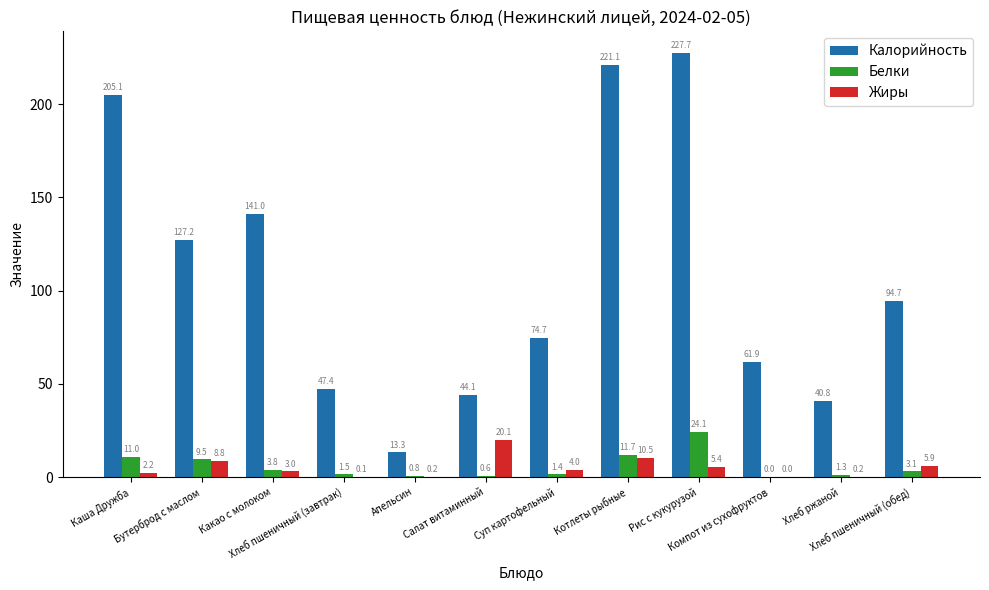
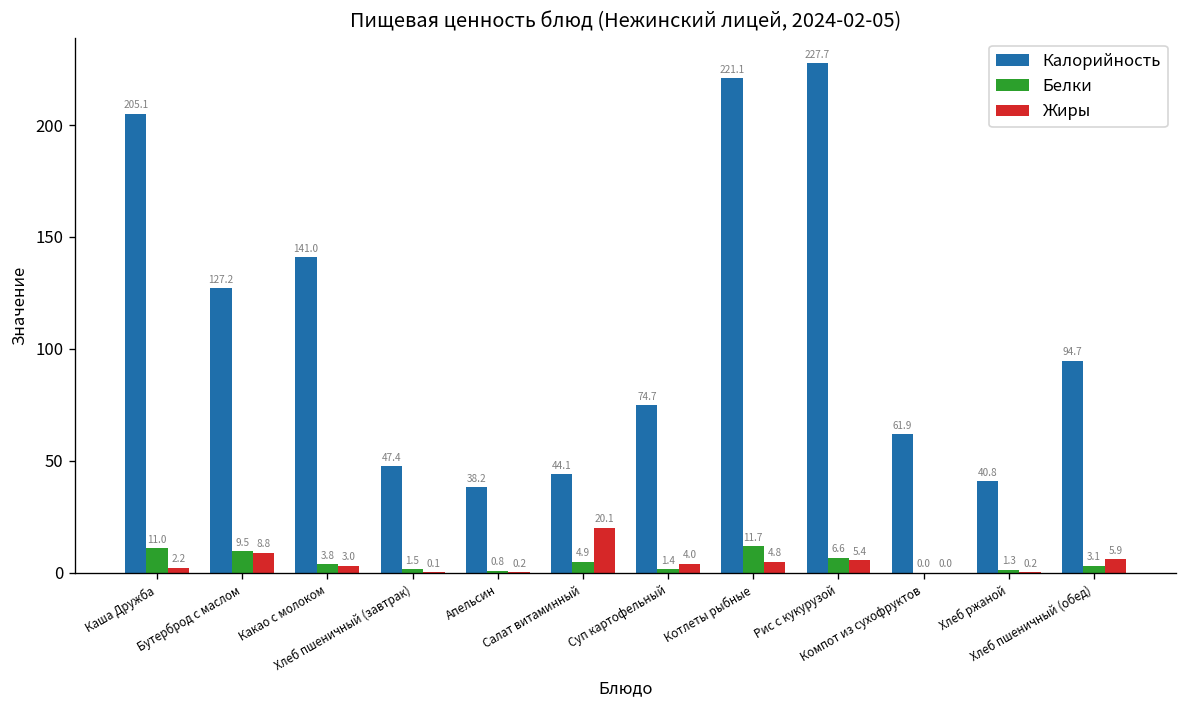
Калорийность, Апельсин: 13.3 -> 38.2
Белки, Салат витаминный: 0.6 -> 4.9
Жиры, Котлеты рыбные: 10.5 -> 4.8
Белки, Рис с кукурузой: 24.1 -> 6.6
